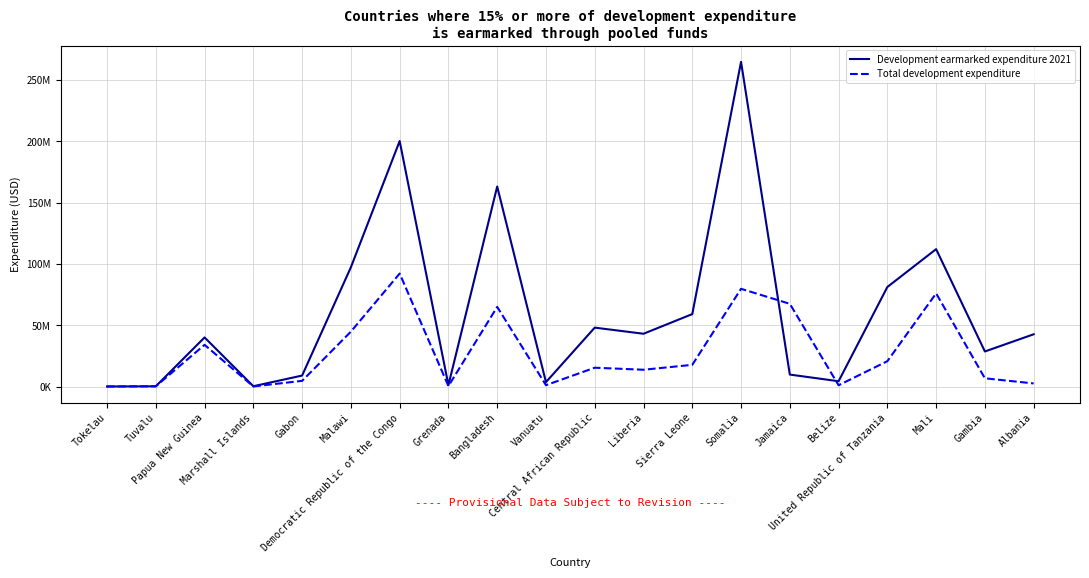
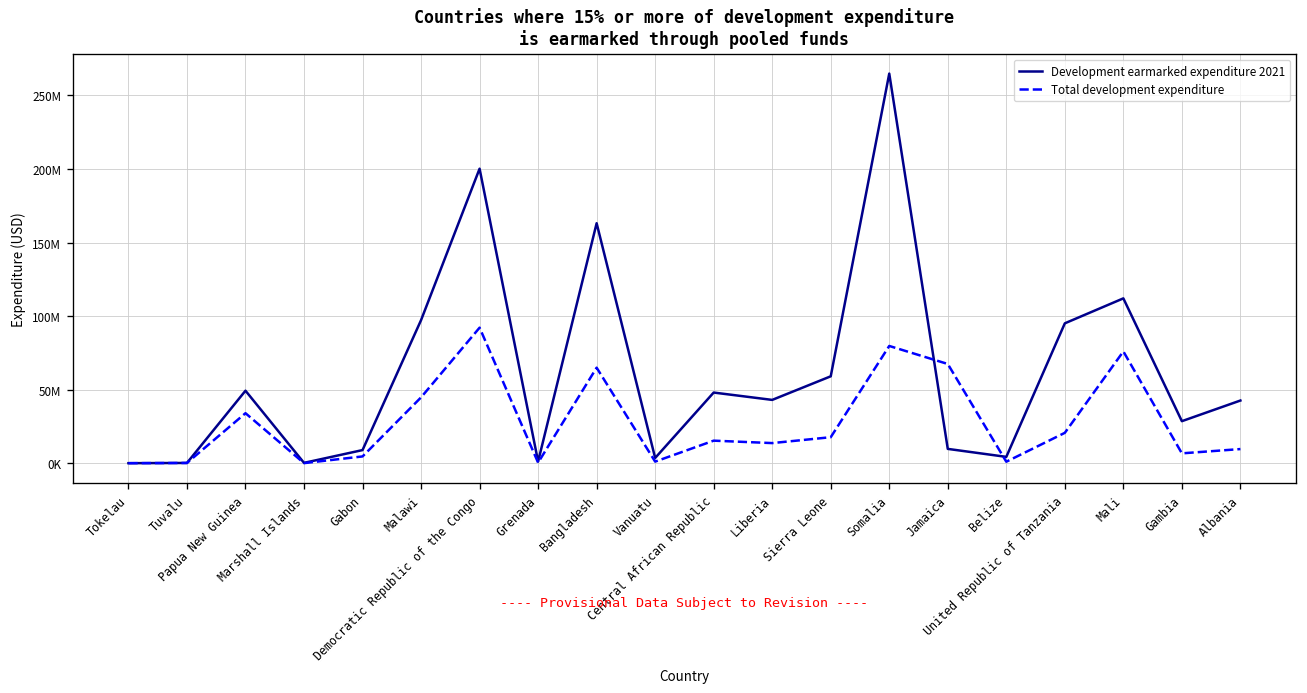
Development earmarked expenditure 2021, Papua New Guinea: 40000000 -> 49000000
Development earmarked expenditure 2021, United Republic of Tanzania: 81000000 -> 95000000
Total development expenditure, Albania: 3000000 -> 10000000
